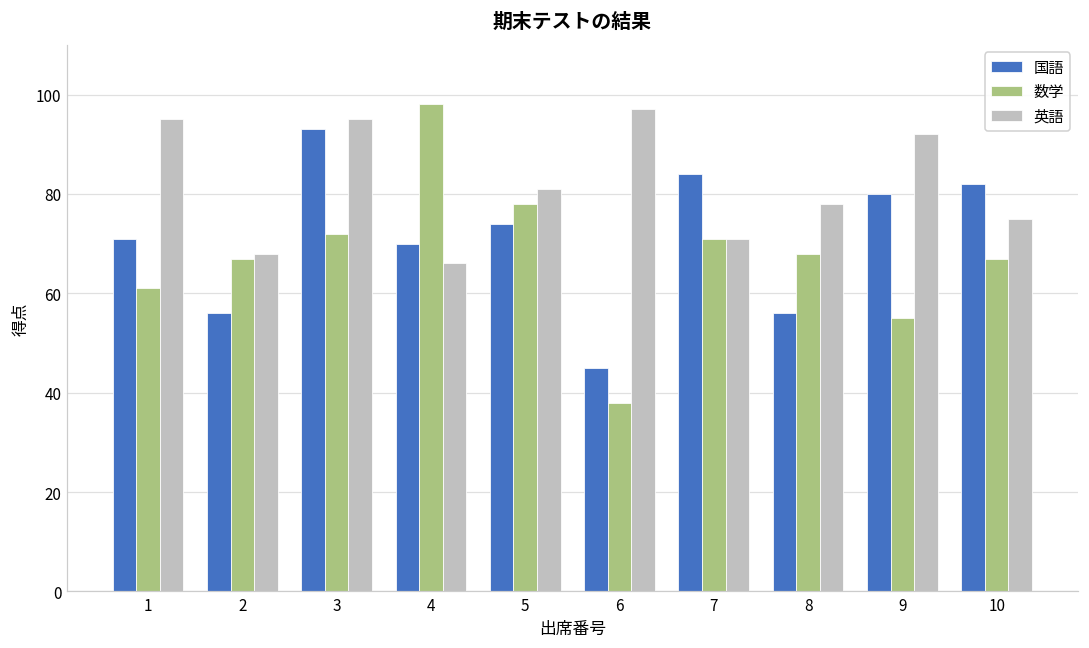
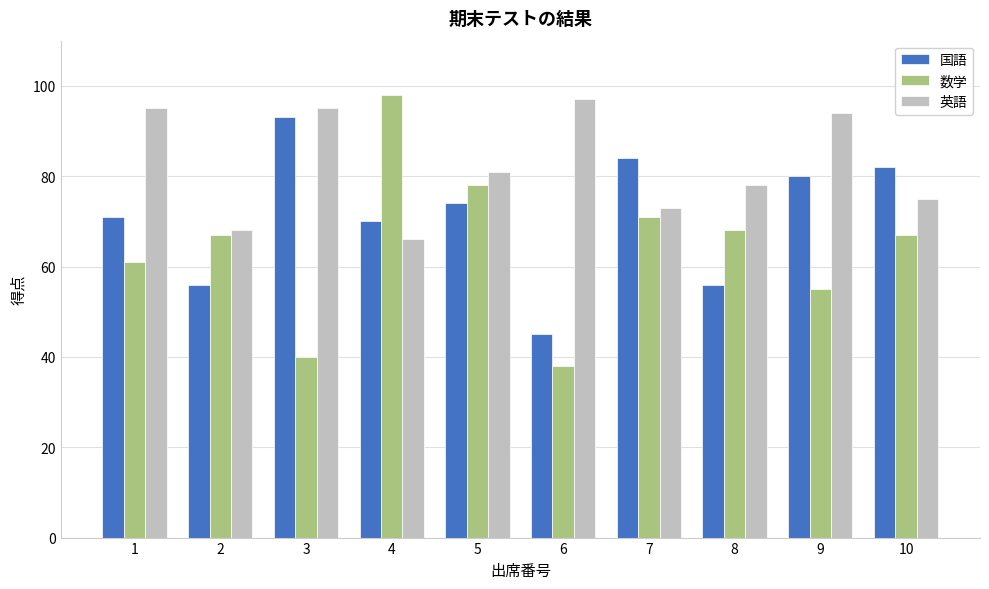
数学, 3: 72 -> 40
英語, 7: 71 -> 73
英語, 9: 92 -> 94
